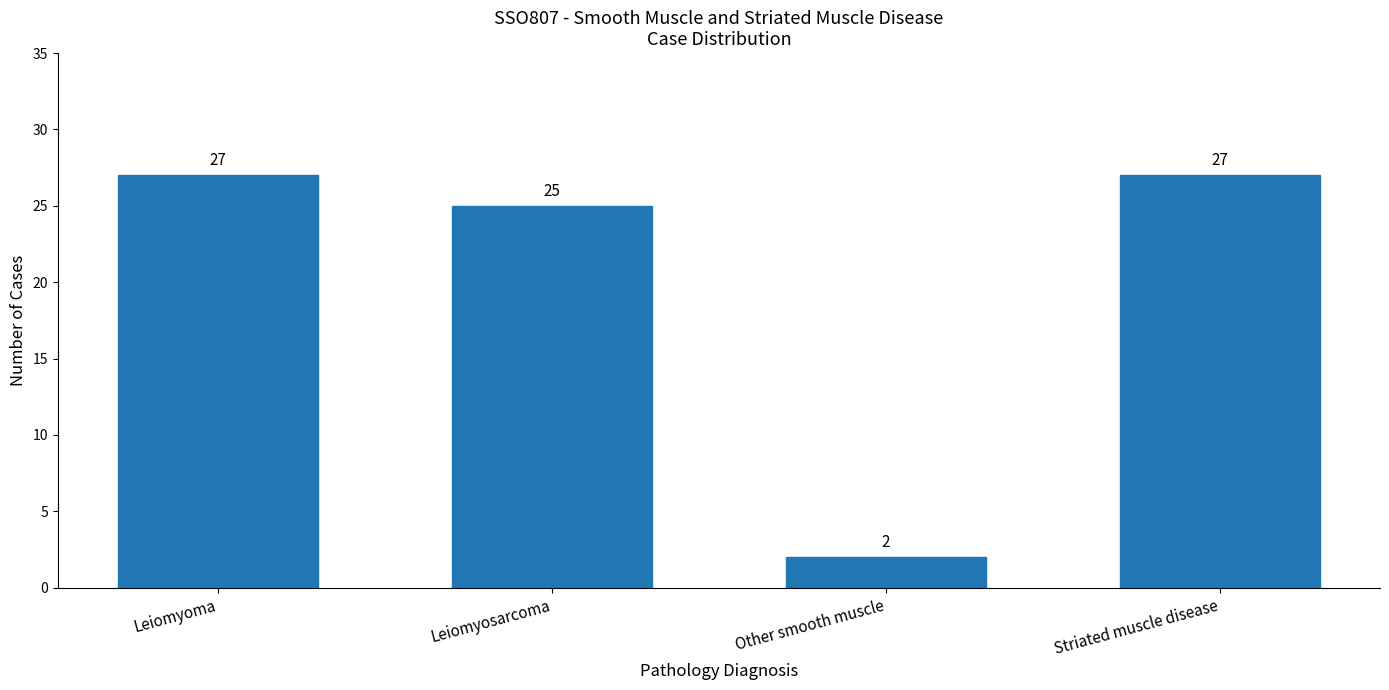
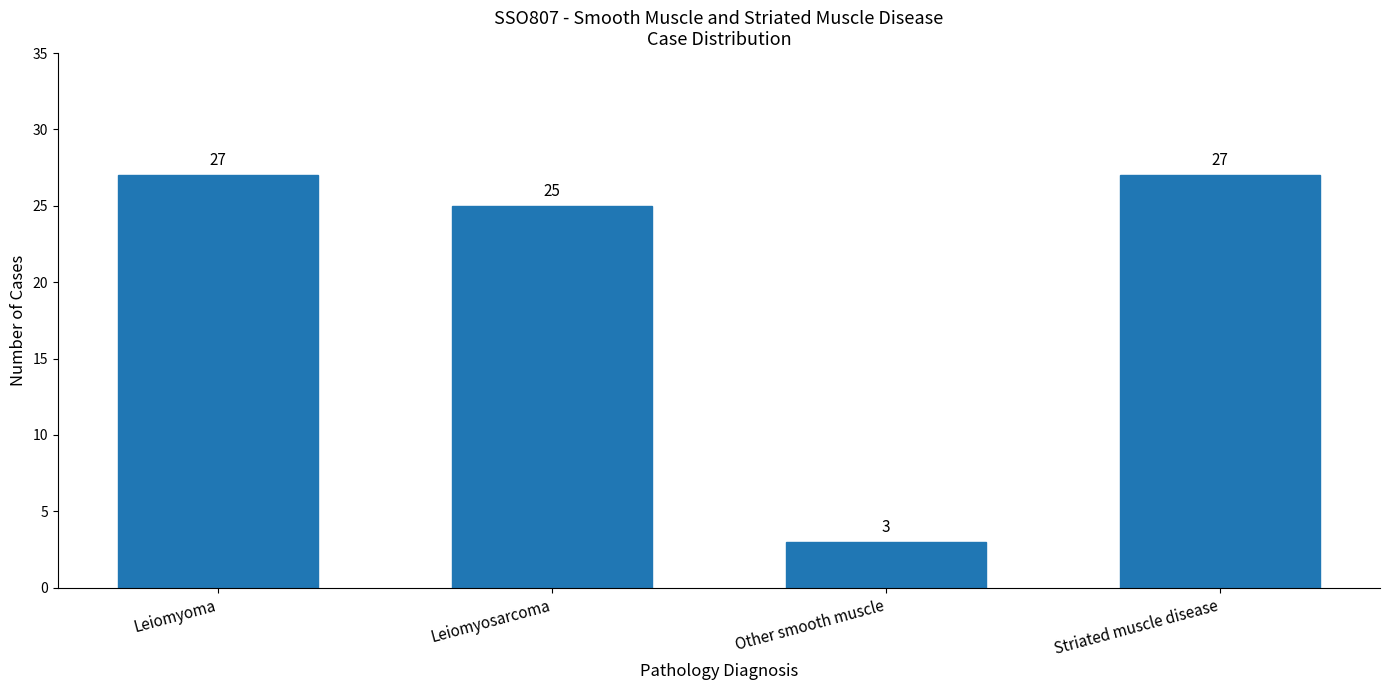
Other smooth muscle: 2 -> 3
